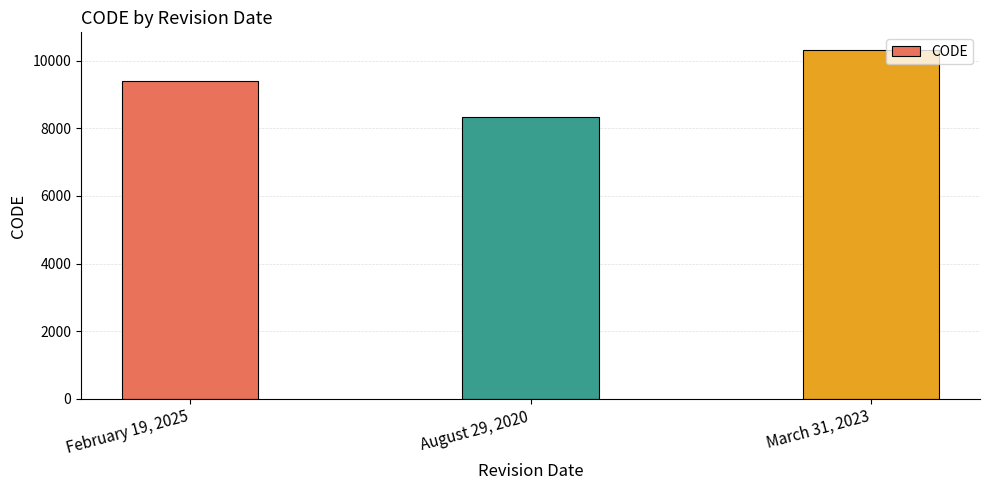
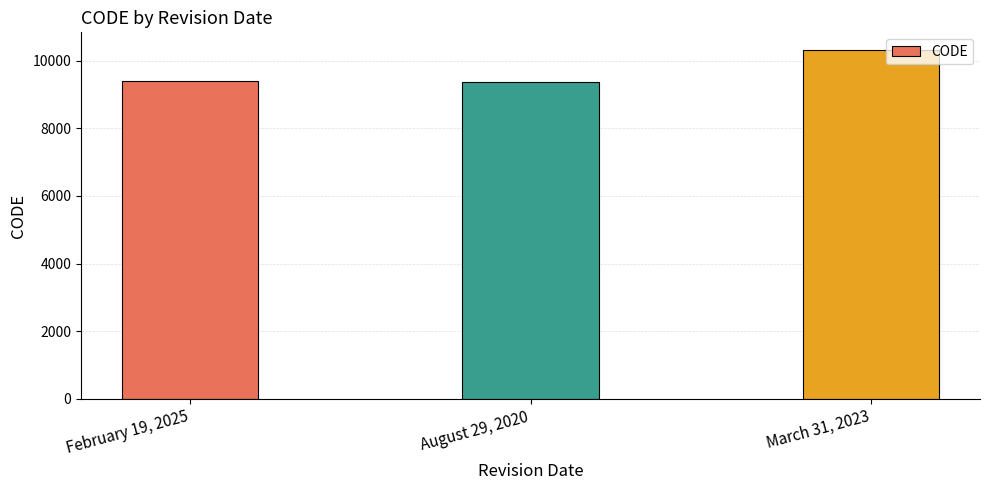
August 29, 2020: 8300 -> 9400
